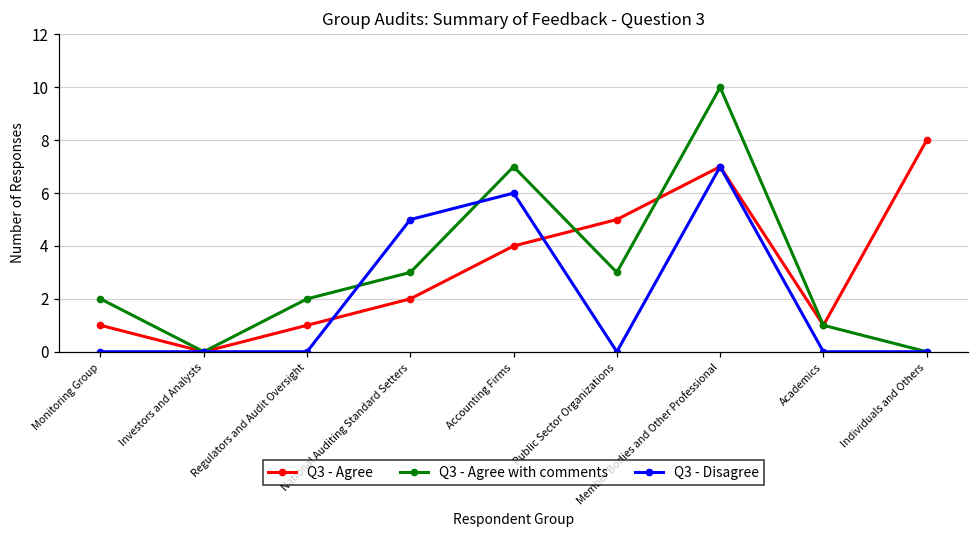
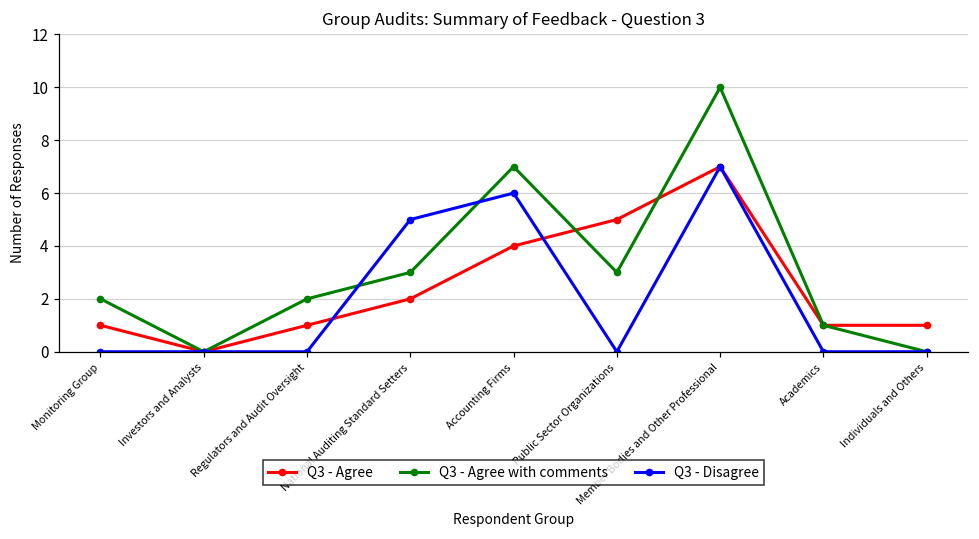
Q3 - Agree, Individuals and Others: 8 -> 1
